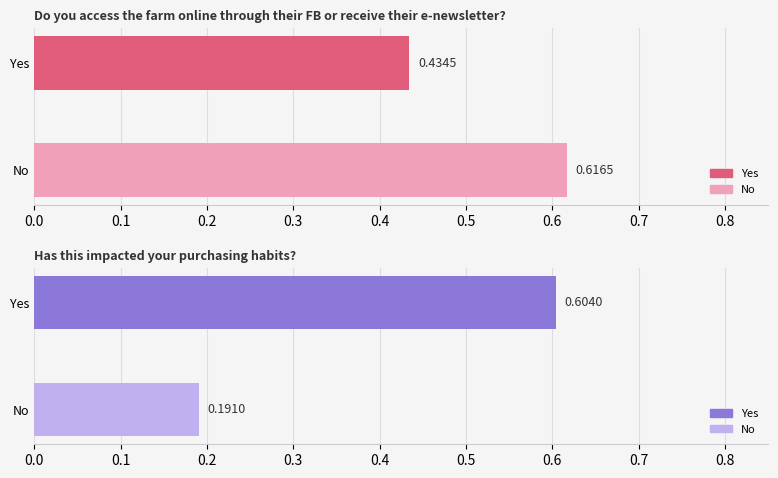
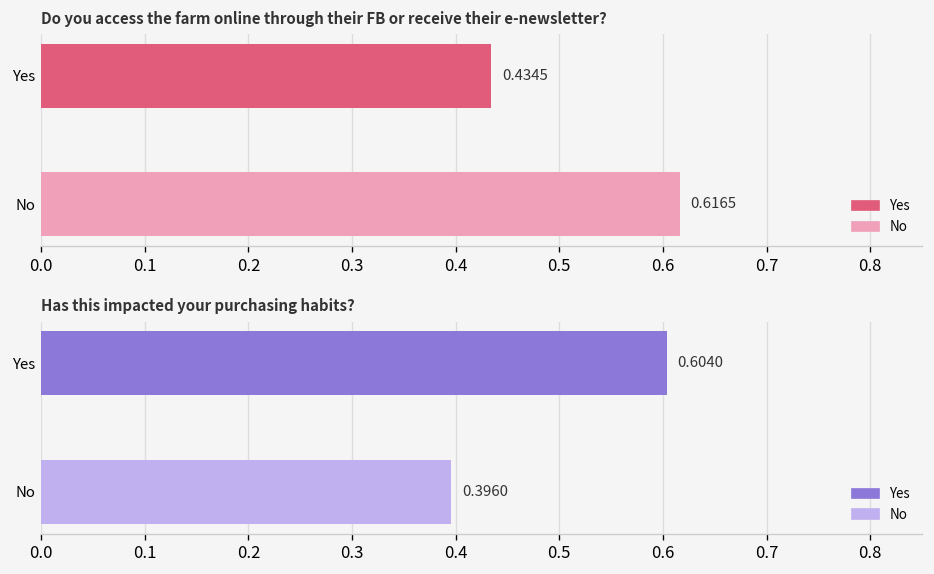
Has this impacted your purchasing habits?, No: 0.1910 -> 0.3960
